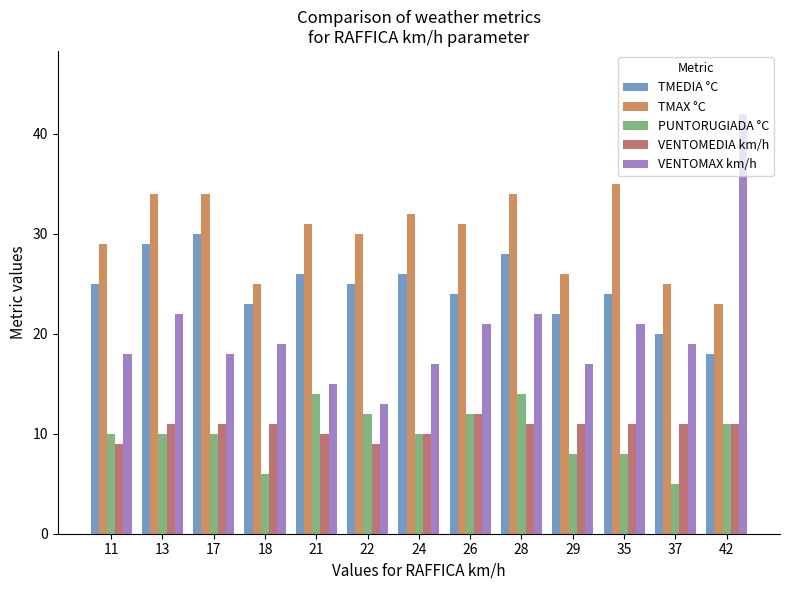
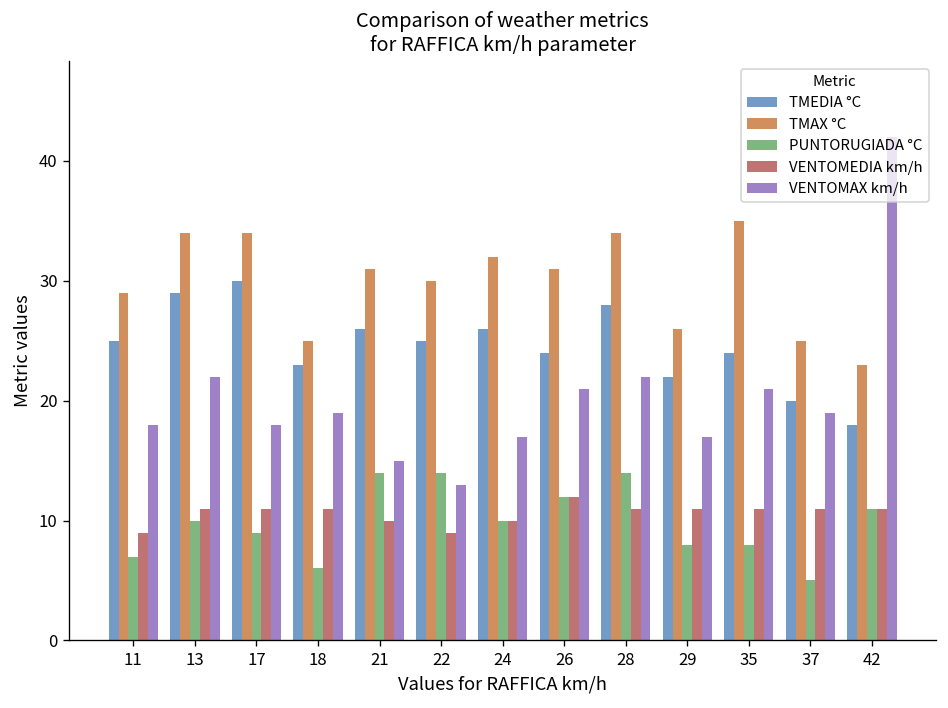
PUNTORUGIADA °C, 11: 10 -> 7
PUNTORUGIADA °C, 17: 10 -> 9
PUNTORUGIADA °C, 22: 12 -> 14
